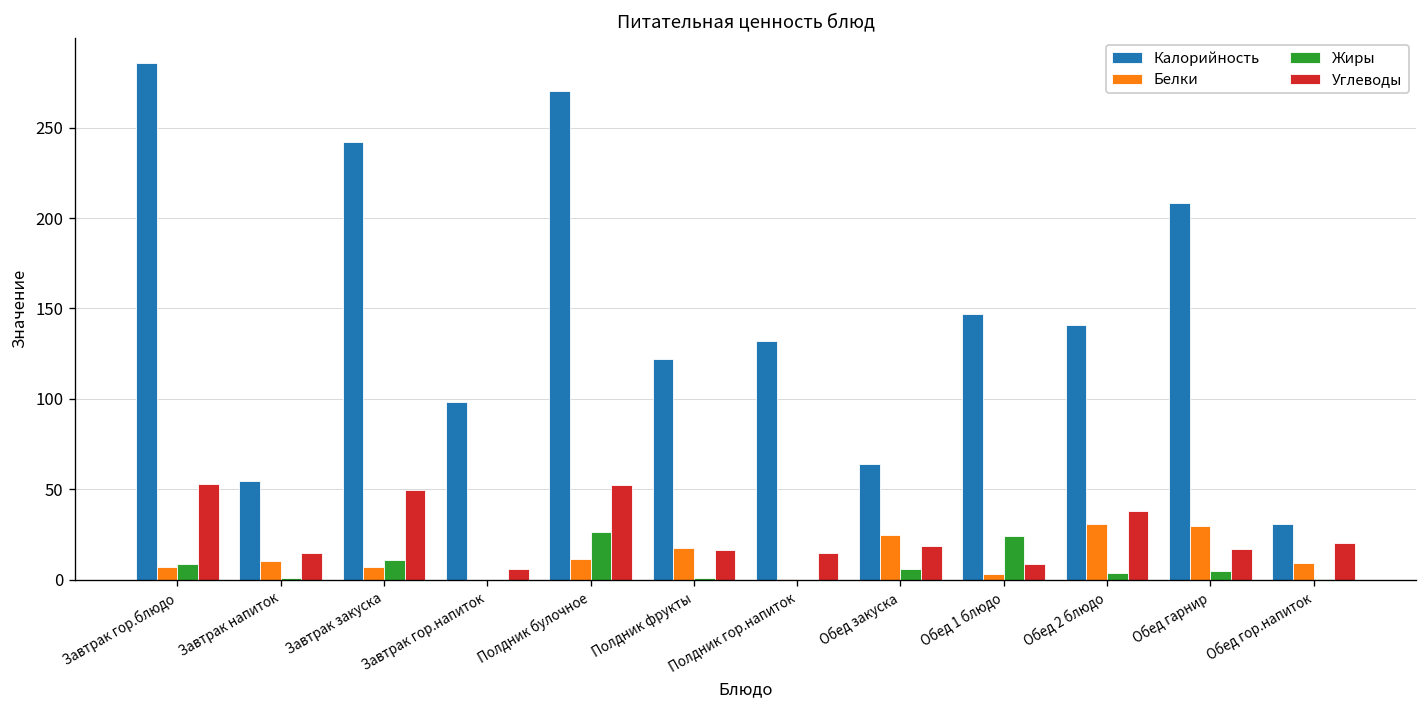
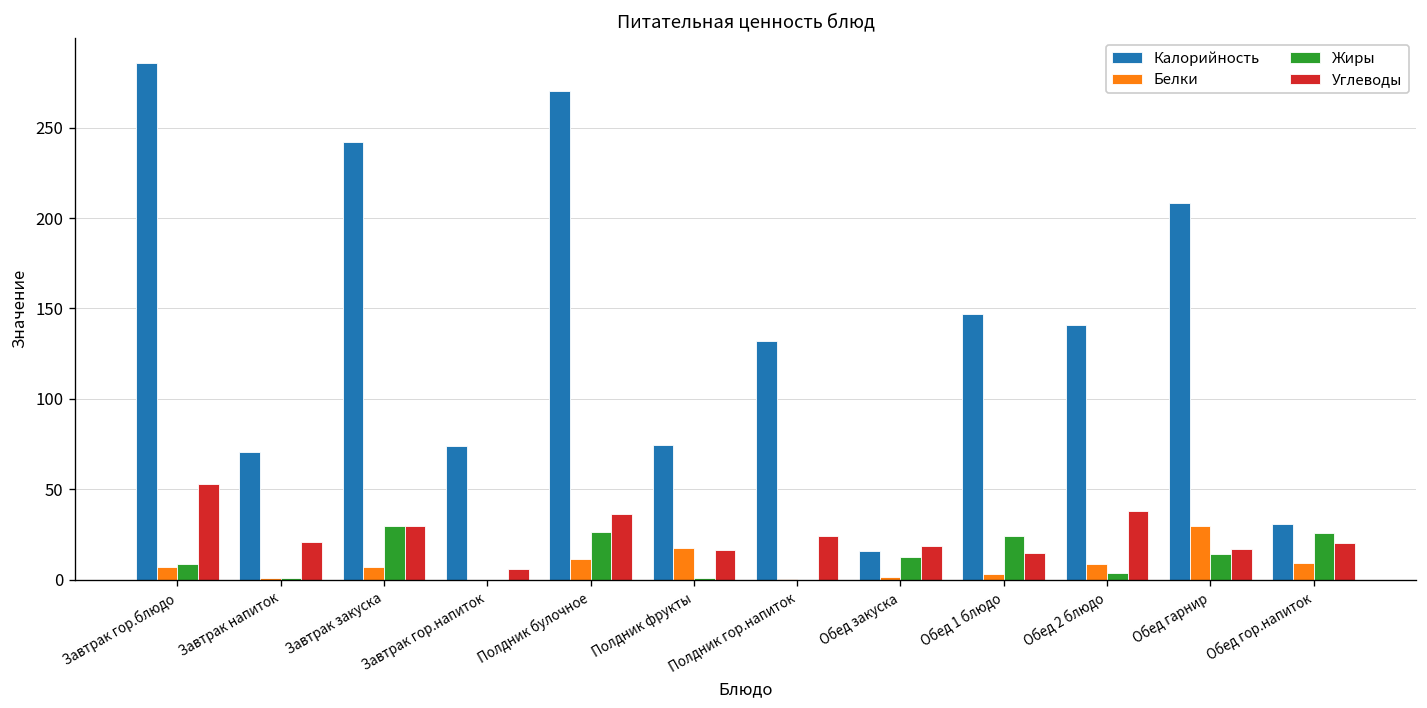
Калорийность, Завтрак напиток: 55 -> 71
Белки, Завтрак напиток: 10 -> 1
Углеводы, Завтрак напиток: 15 -> 21
Жиры, Завтрак закуска: 11 -> 29
Углеводы, Завтрак закуска: 50 -> 30
Калорийность, Завтрак гор.напиток: 99 -> 74
Углеводы, Полдник булочное: 52 -> 36
Калорийность, Полдник фрукты: 122 -> 75
Углеводы, Полдник гор.напиток: 15 -> 24
Калорийность, Обед закуска: 64 -> 16
Белки, Обед закуска: 25 -> 2
Жиры, Обед закуска: 6 -> 13
Углеводы, Обед 1 блюдо: 9 -> 15
Белки, Обед 2 блюдо: 31 -> 9
Жиры, Обед гарнир: 5 -> 14
Жиры, Обед гор.напиток: 0 -> 26
